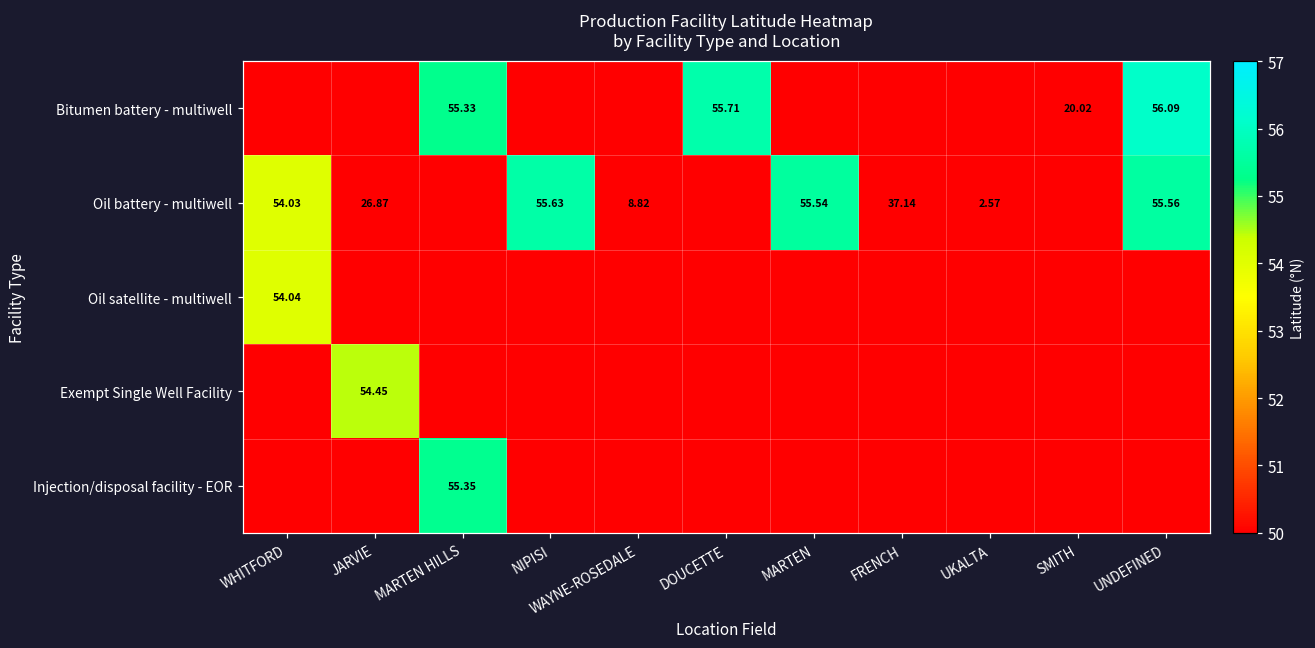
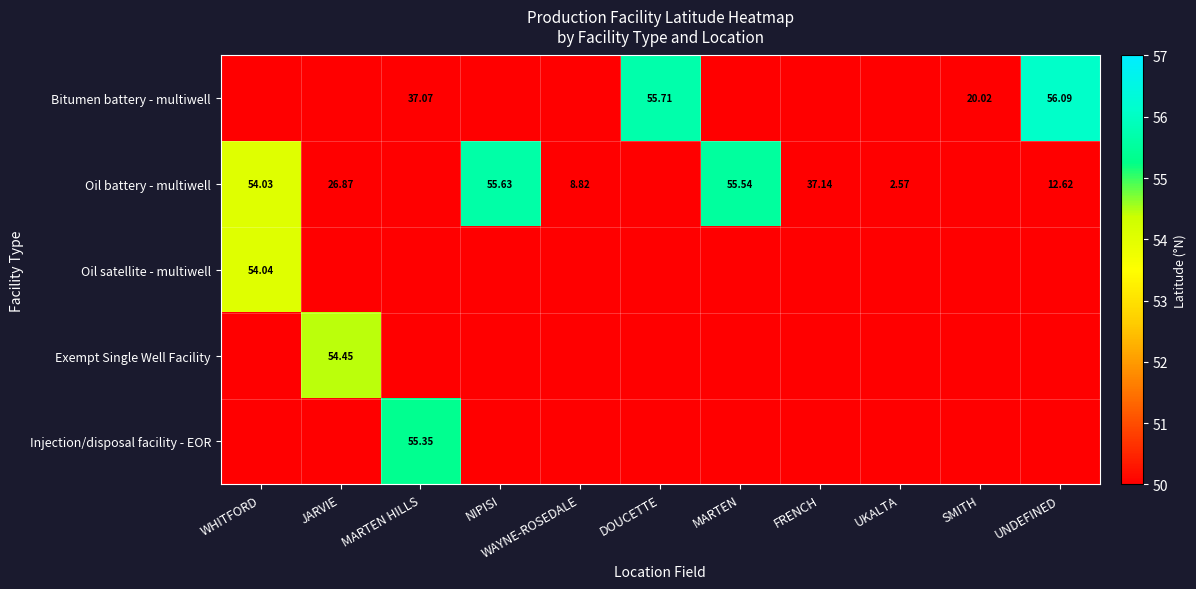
Bitumen battery - multiwell, MARTEN HILLS: 55.33 -> 37.07
Oil battery - multiwell, UNDEFINED: 55.56 -> 12.62
